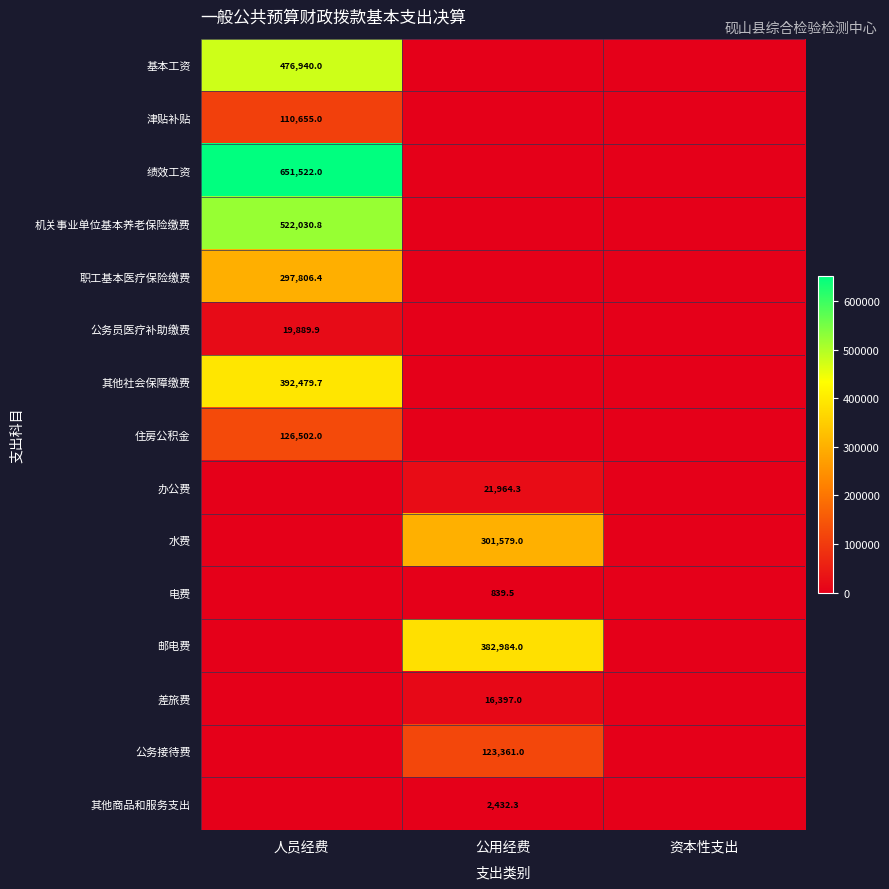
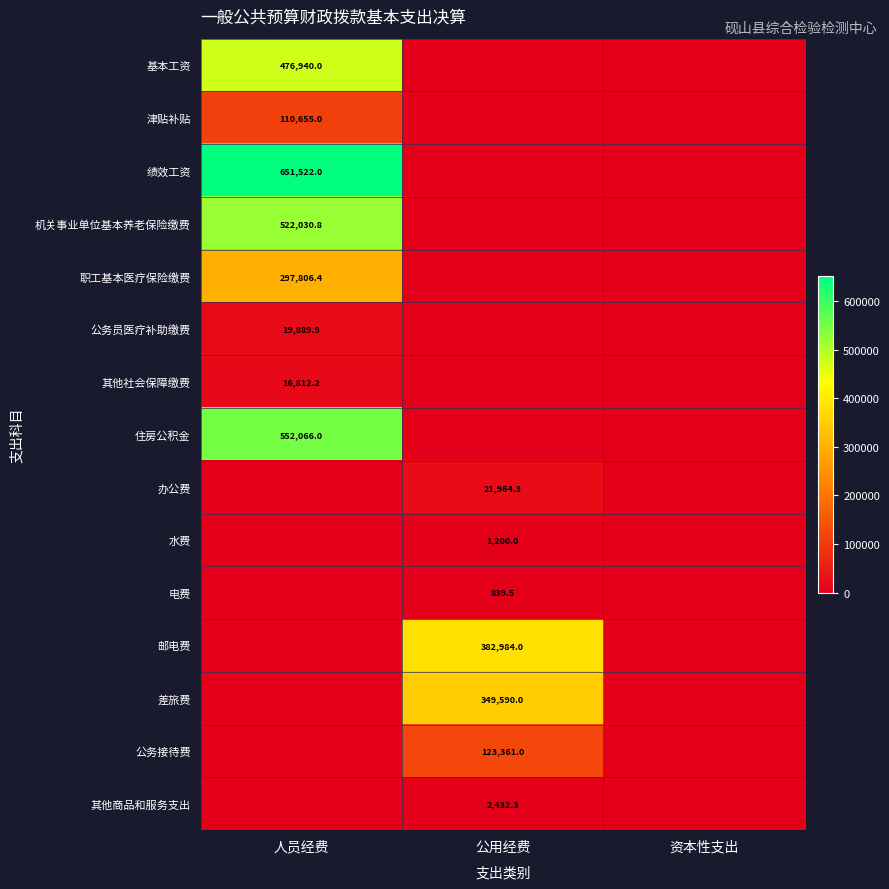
其他社会保障缴费, 人员经费: 392,479.7 -> 16,812.2
住房公积金, 人员经费: 126,502.0 -> 552,066.0
水费, 公用经费: 301,579.0 -> 1,200.0
差旅费, 公用经费: 16,397.0 -> 349,590.0
